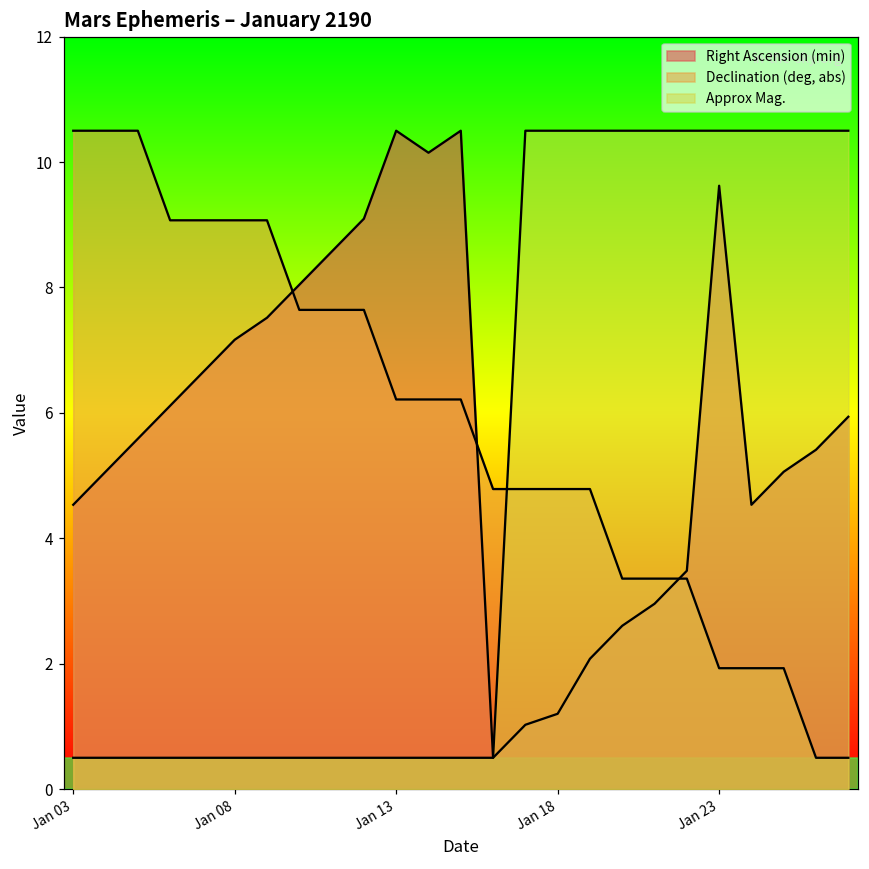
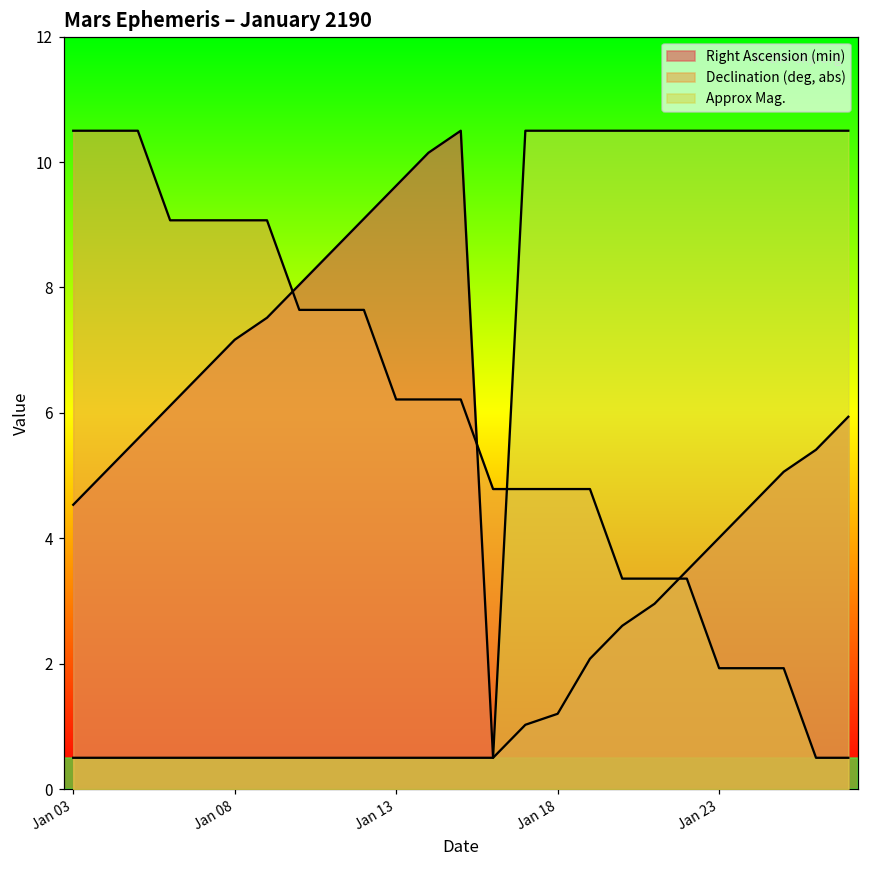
Right Ascension (min), Jan 13: 10.5 -> 9.6
Right Ascension (min), Jan 23: 9.6 -> 4.0
